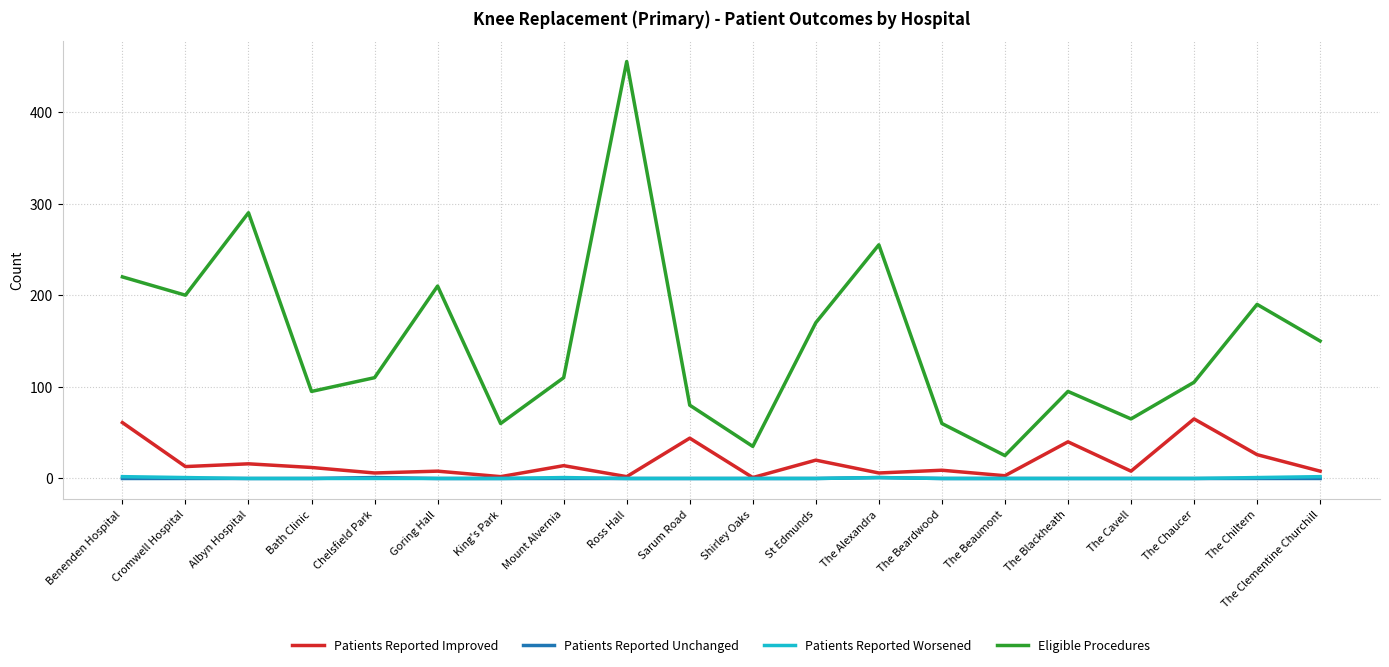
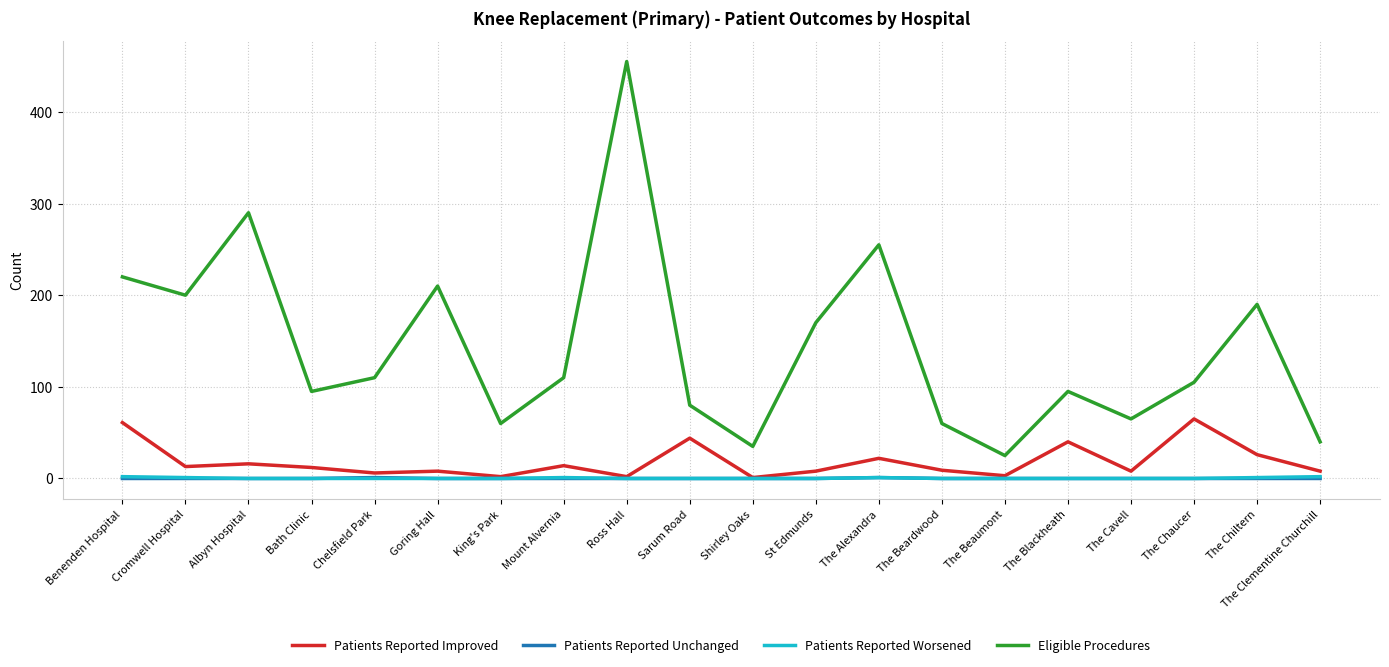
Patients Reported Improved, St Edmunds: 20 -> 10
Patients Reported Improved, The Alexandra: 10 -> 20
Eligible Procedures, The Clementine Churchill: 150 -> 40
